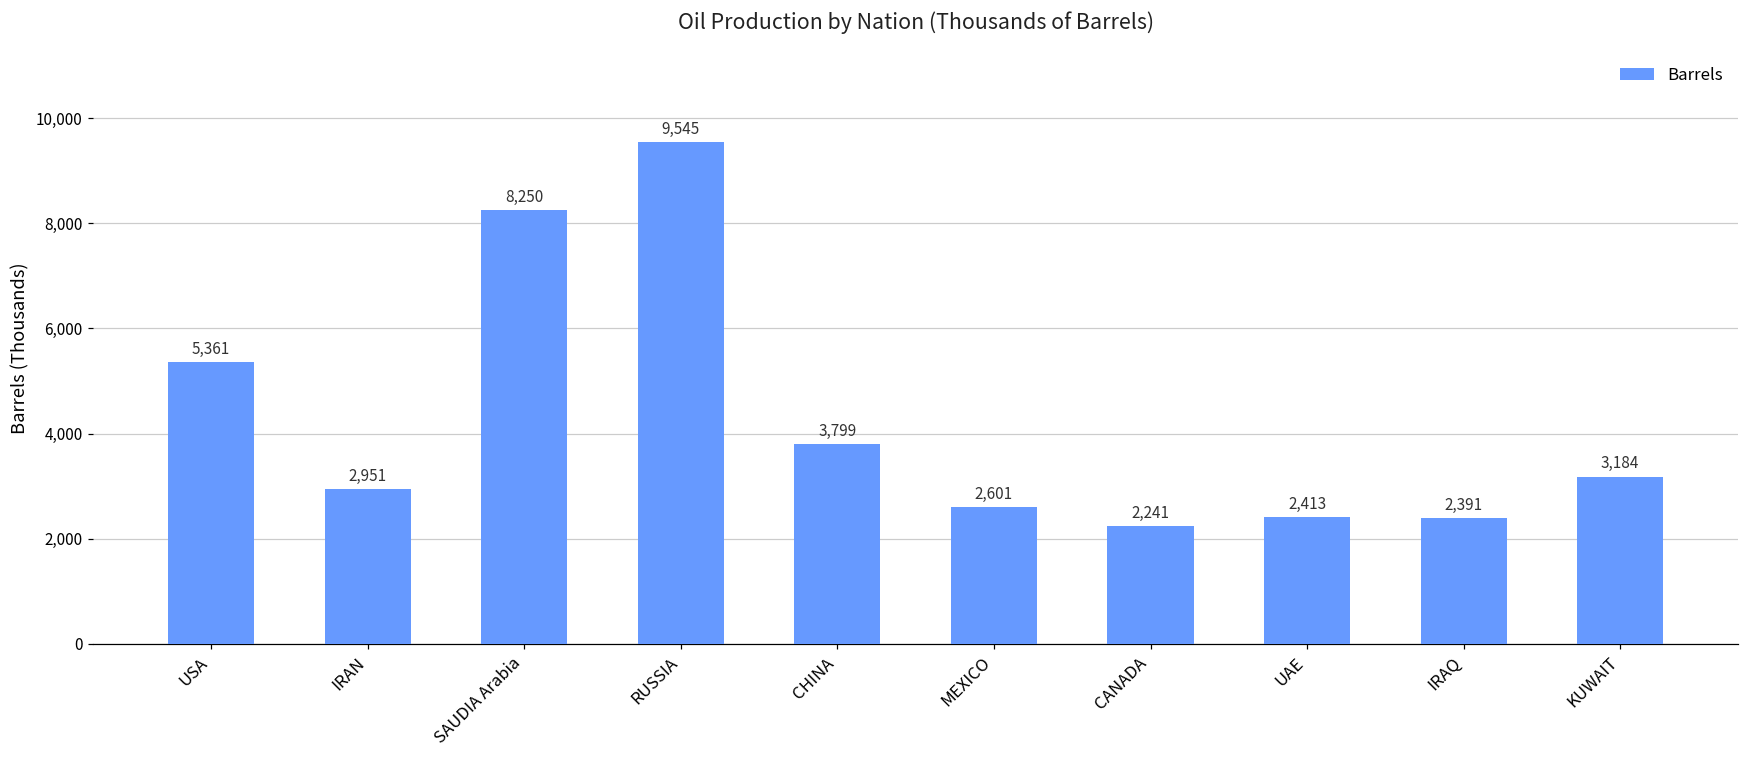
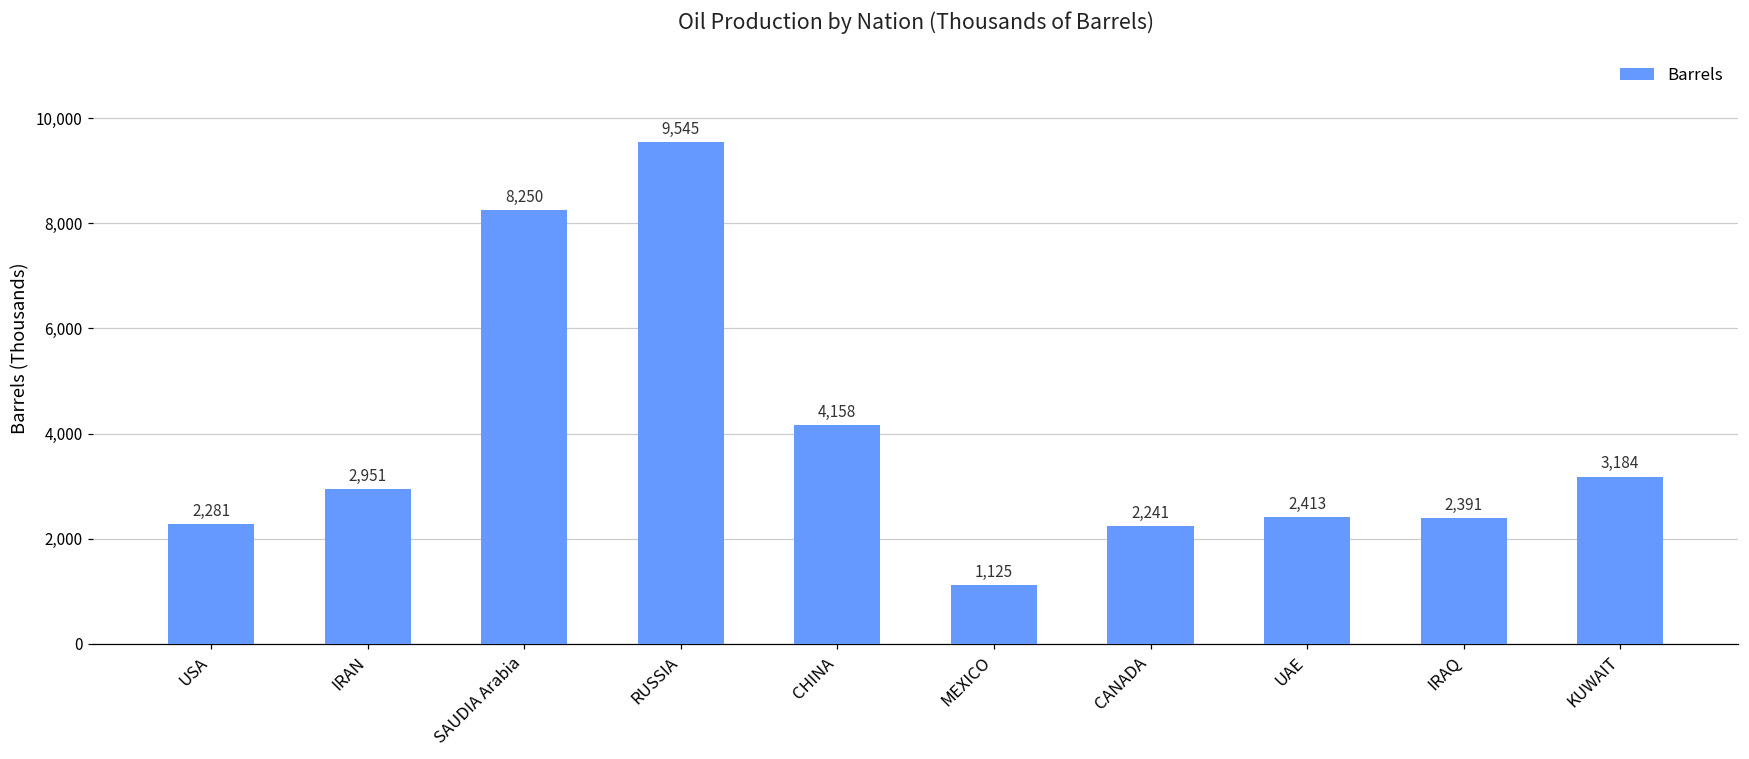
USA: 5,361 -> 2,281
CHINA: 3,799 -> 4,158
MEXICO: 2,601 -> 1,125
